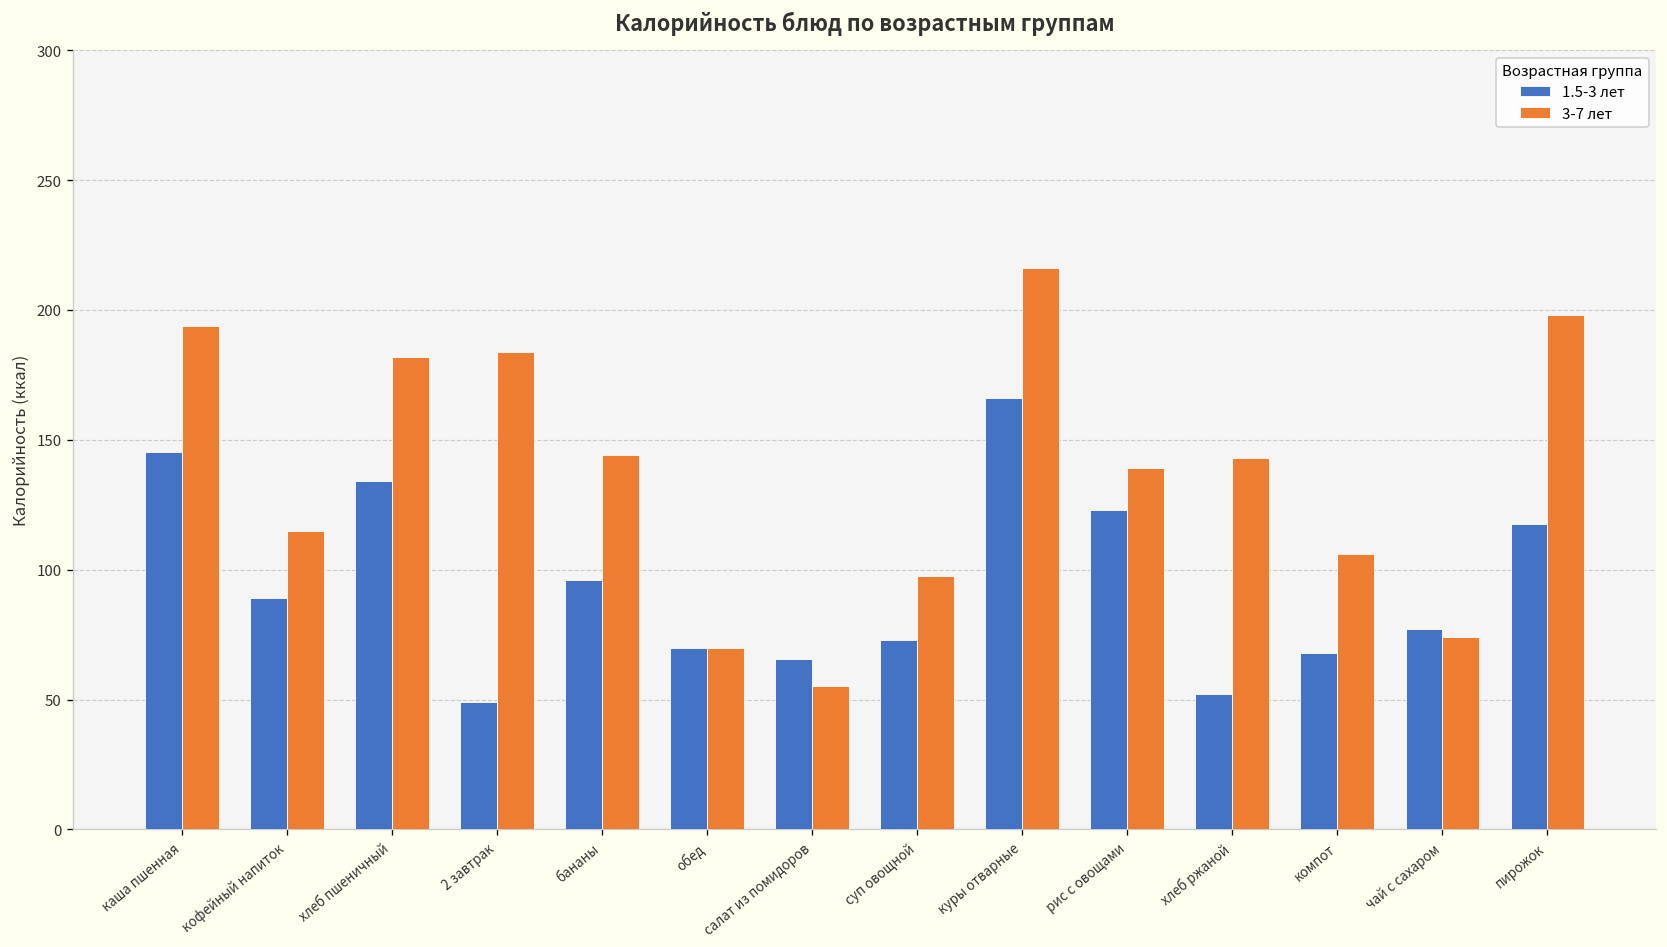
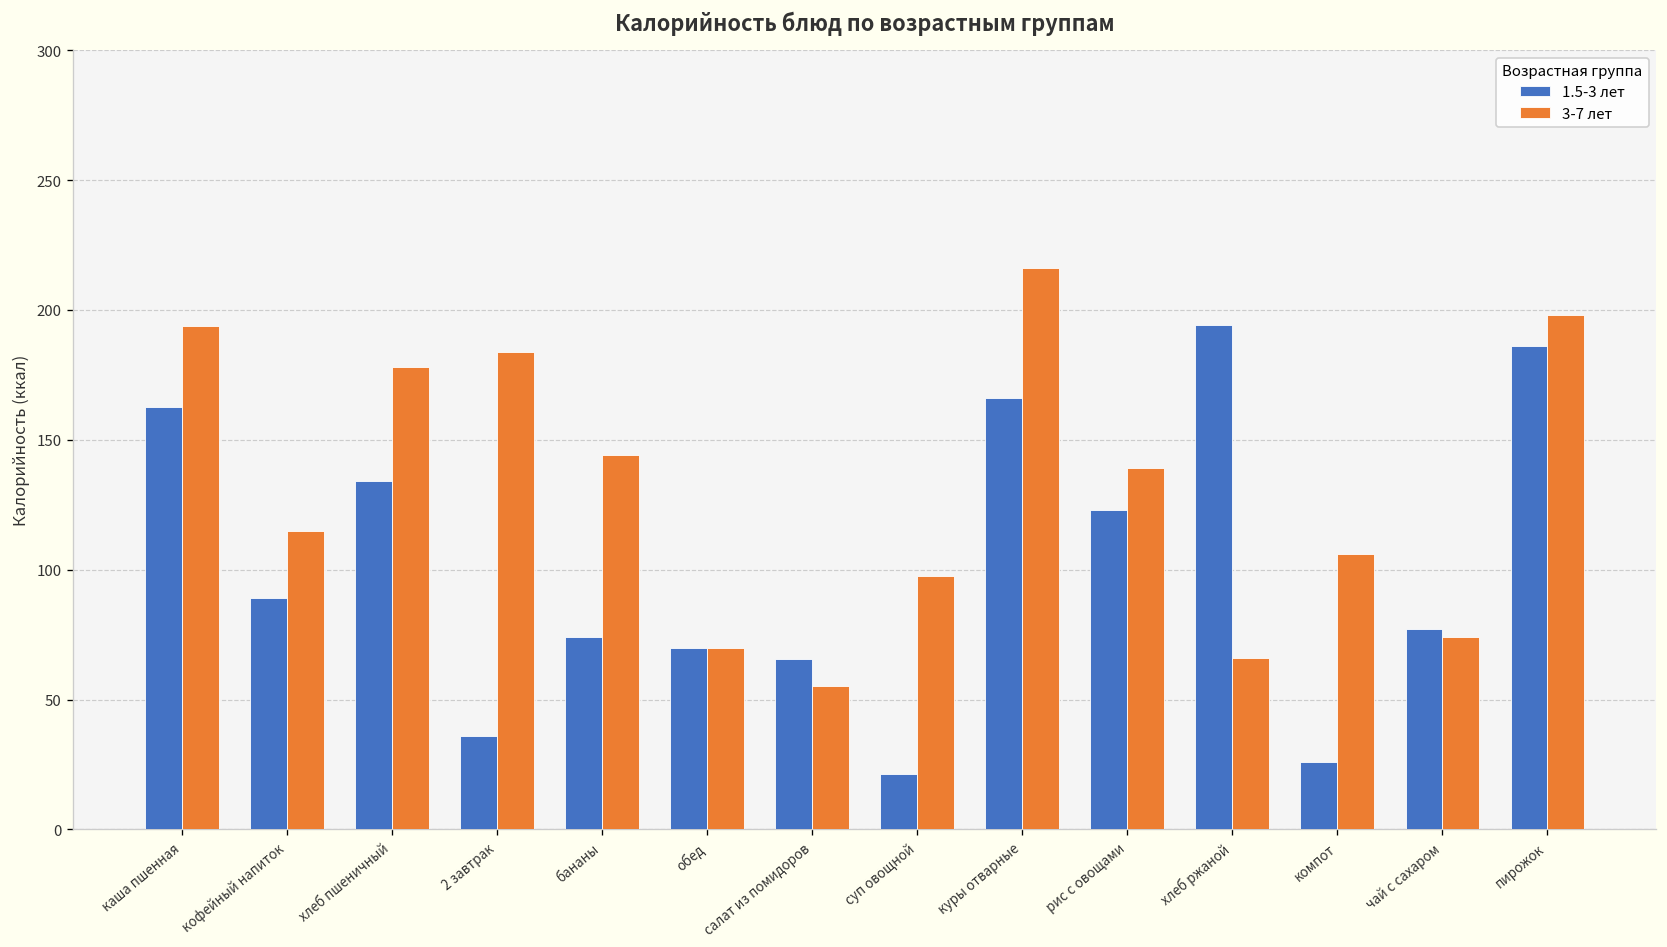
1.5-3 лет, каша пшенная: 146 -> 163
3-7 лет, хлеб пшеничный: 182 -> 178
1.5-3 лет, 2 завтрак: 49 -> 36
1.5-3 лет, бананы: 96 -> 74
1.5-3 лет, суп овощной: 73 -> 22
1.5-3 лет, хлеб ржаной: 52 -> 194
3-7 лет, хлеб ржаной: 143 -> 66
1.5-3 лет, компот: 68 -> 26
1.5-3 лет, пирожок: 118 -> 186
